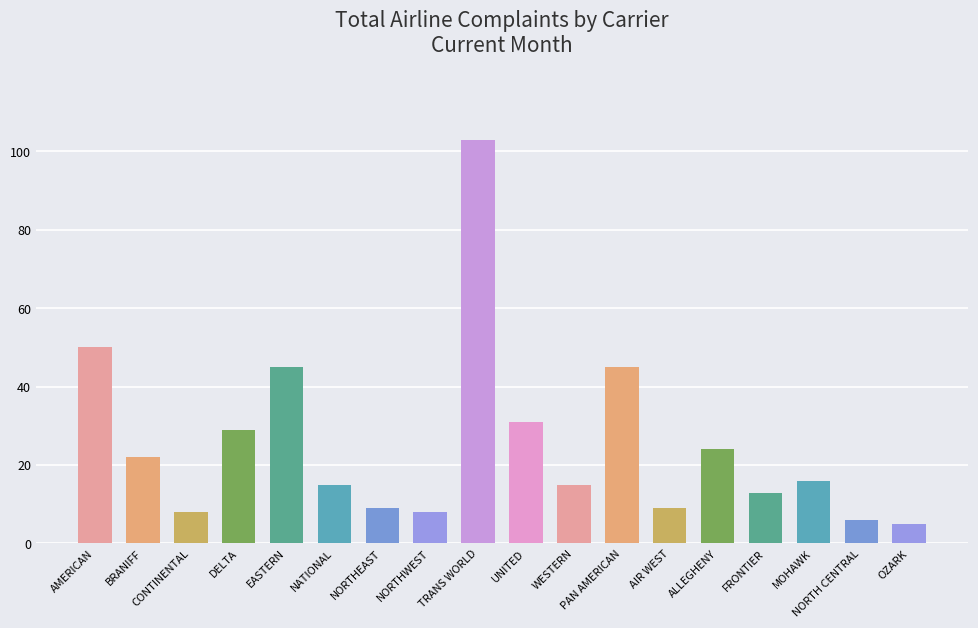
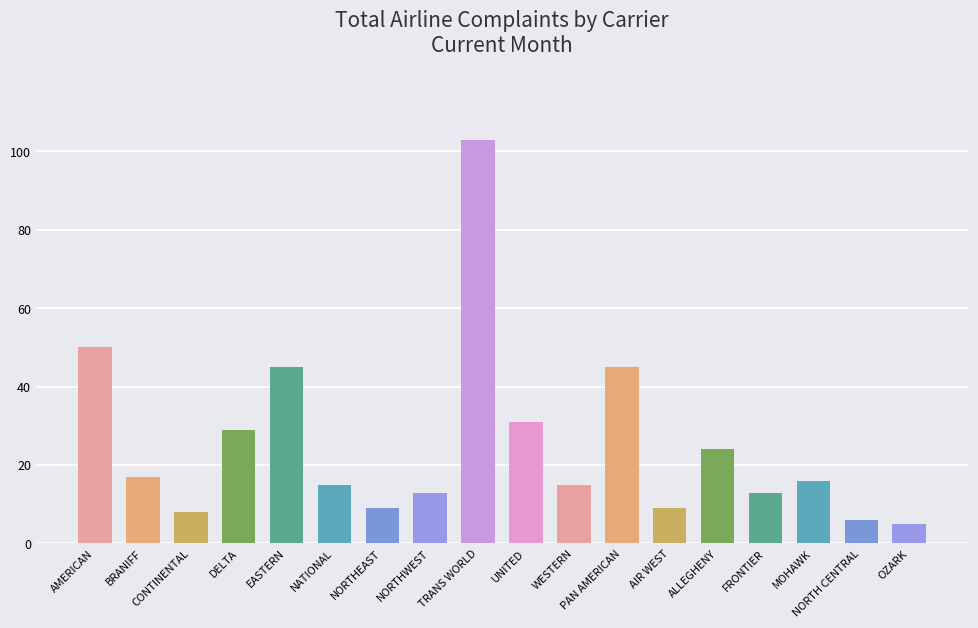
BRANIFF: 22 -> 17
NORTHWEST: 8 -> 13
